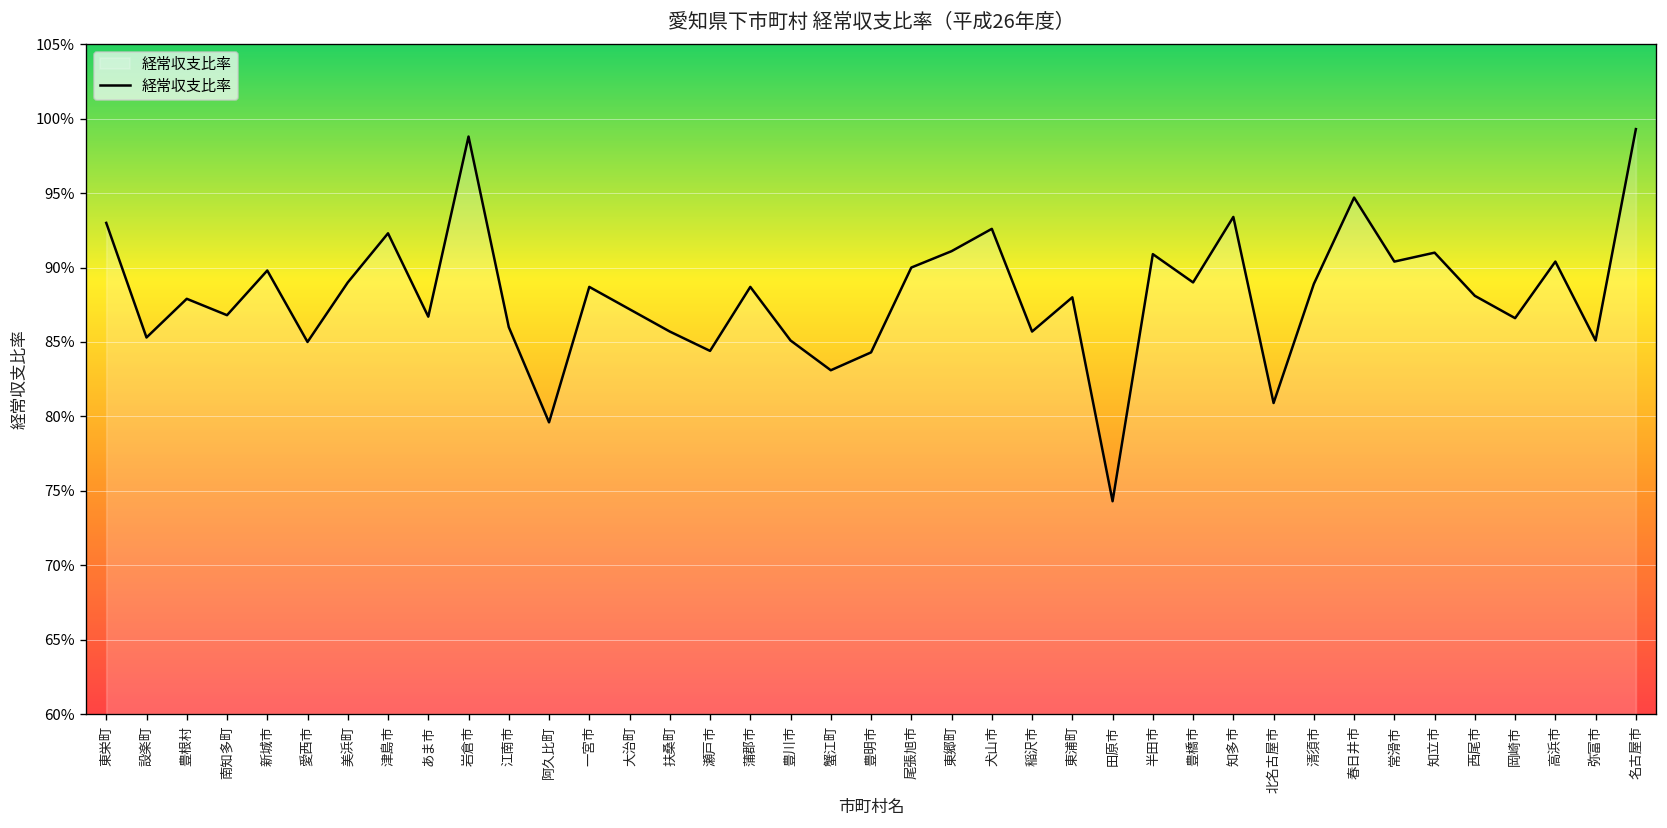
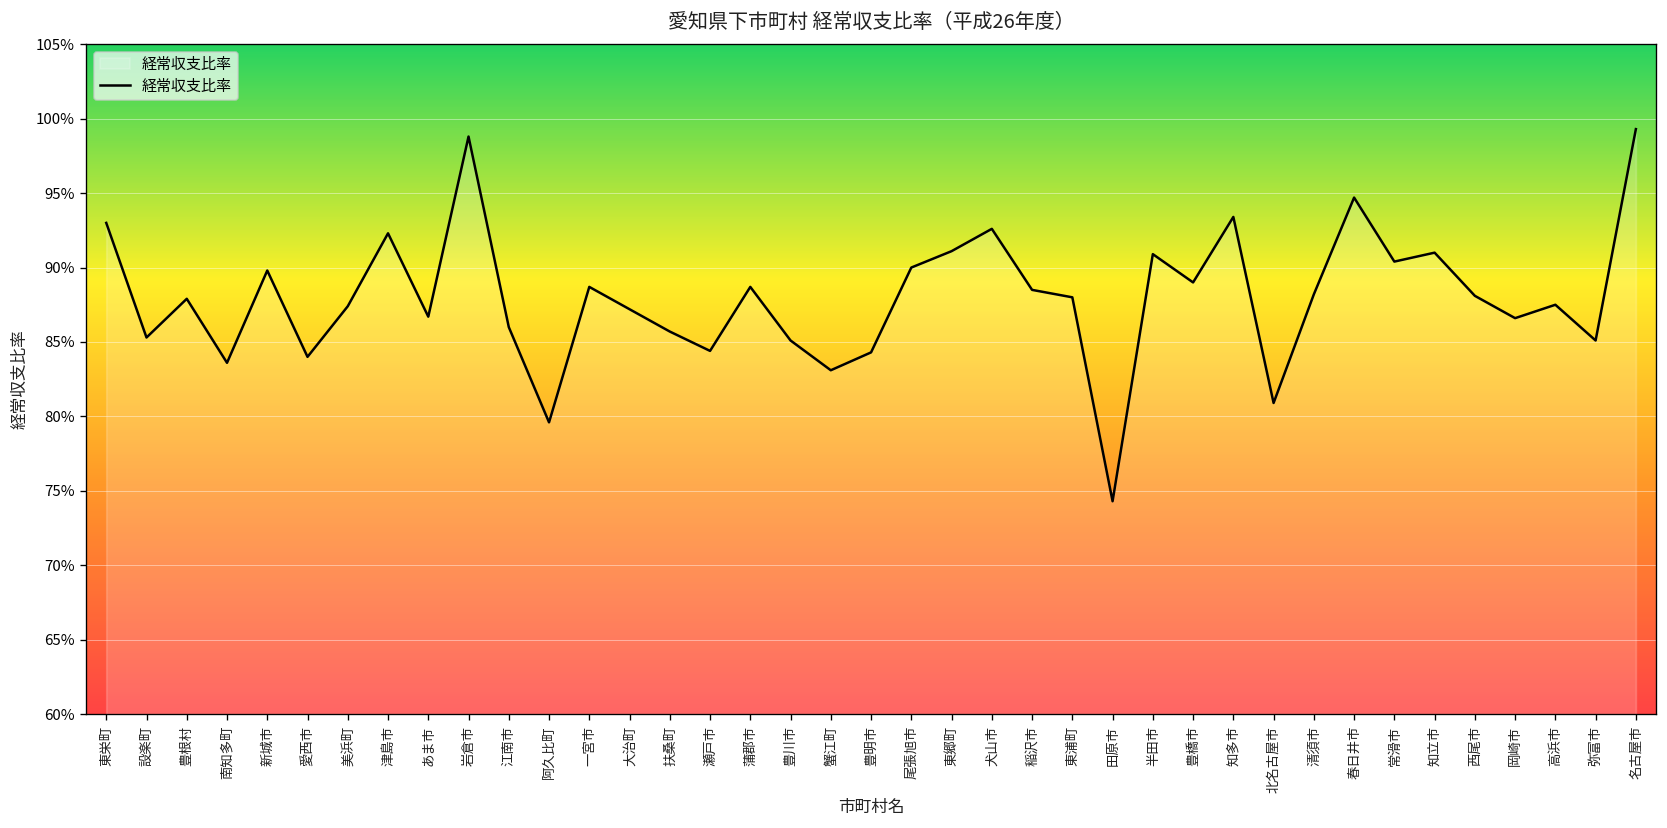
南知多町: 86.8% -> 83.6%
愛西市: 85% -> 84%
美浜町: 89.0% -> 87.4%
稲沢市: 85.7% -> 88.5%
清須市: 88.9% -> 88.2%
高浜市: 90.4% -> 87.5%
